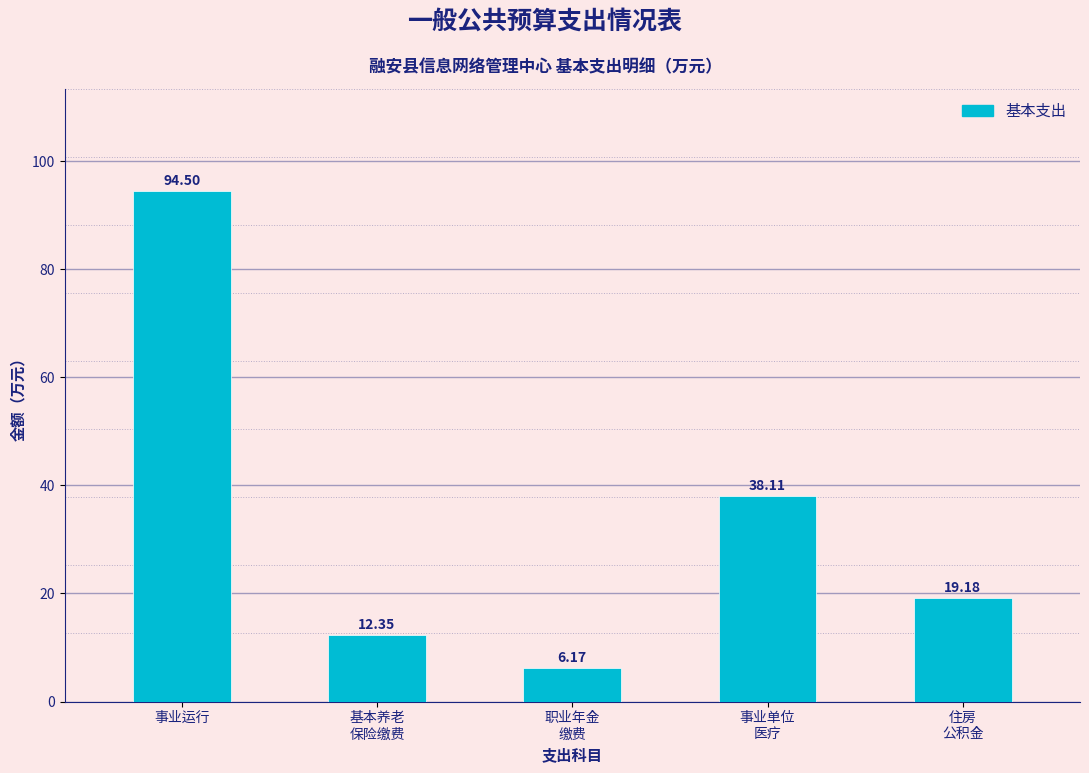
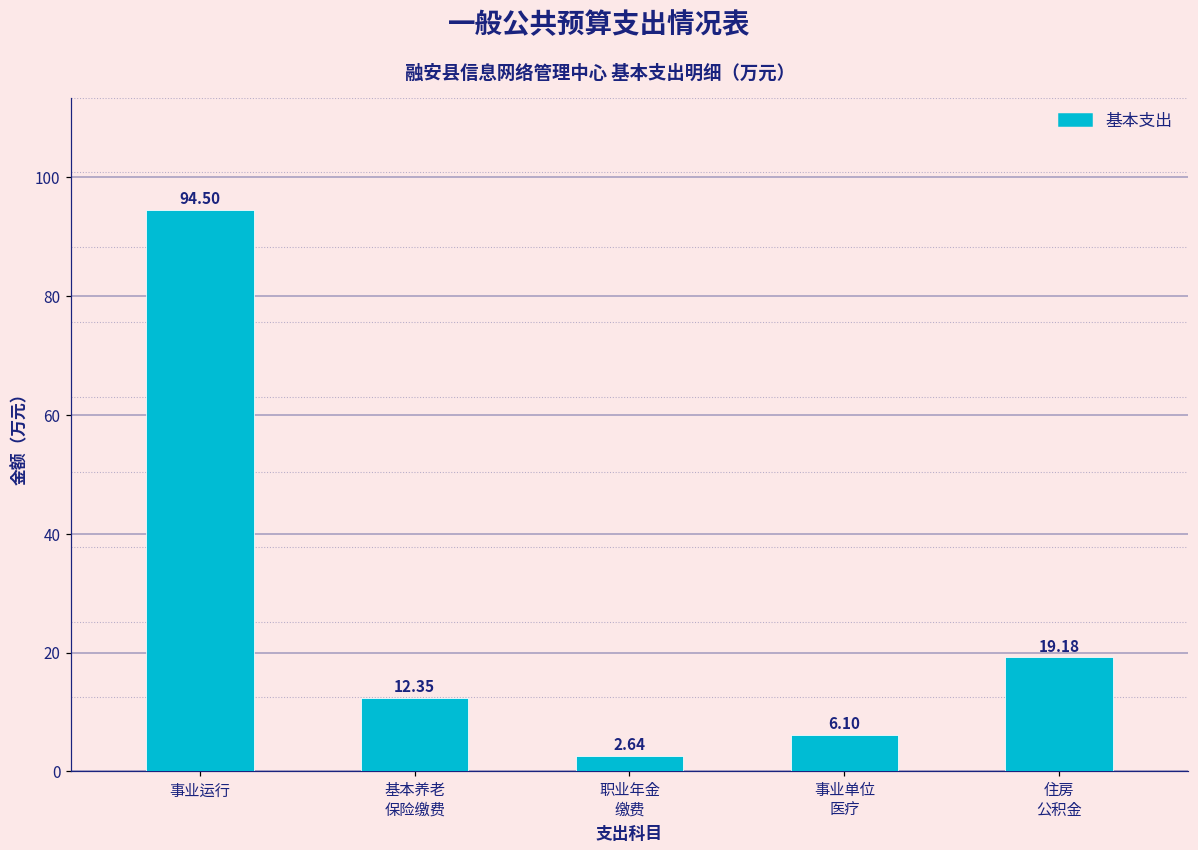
职业年金 缴费: 6.17 -> 2.64
事业单位 医疗: 38.11 -> 6.10
